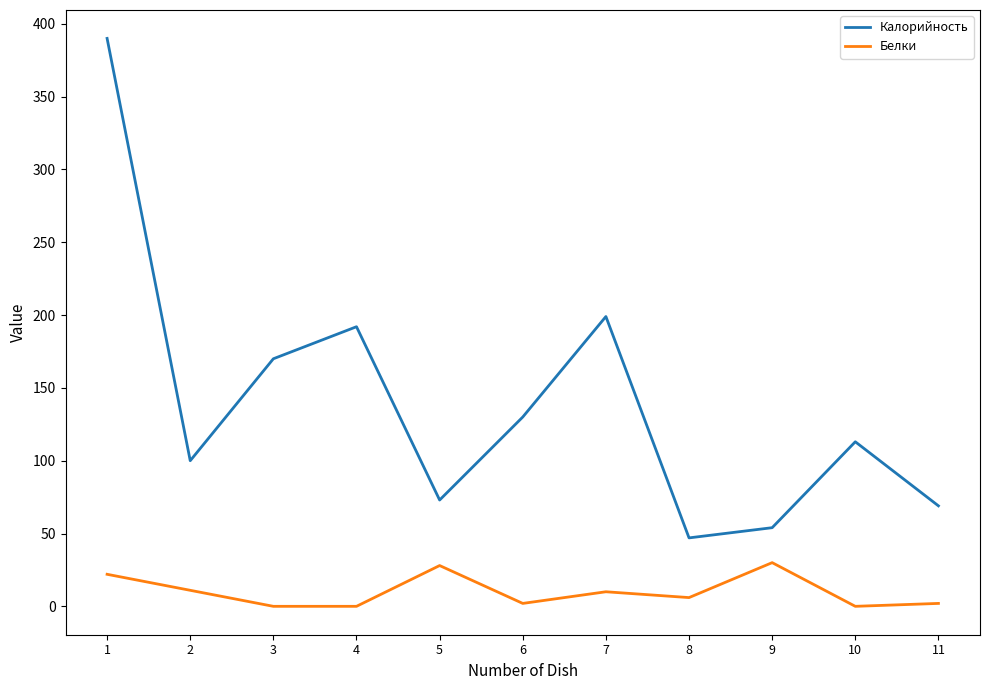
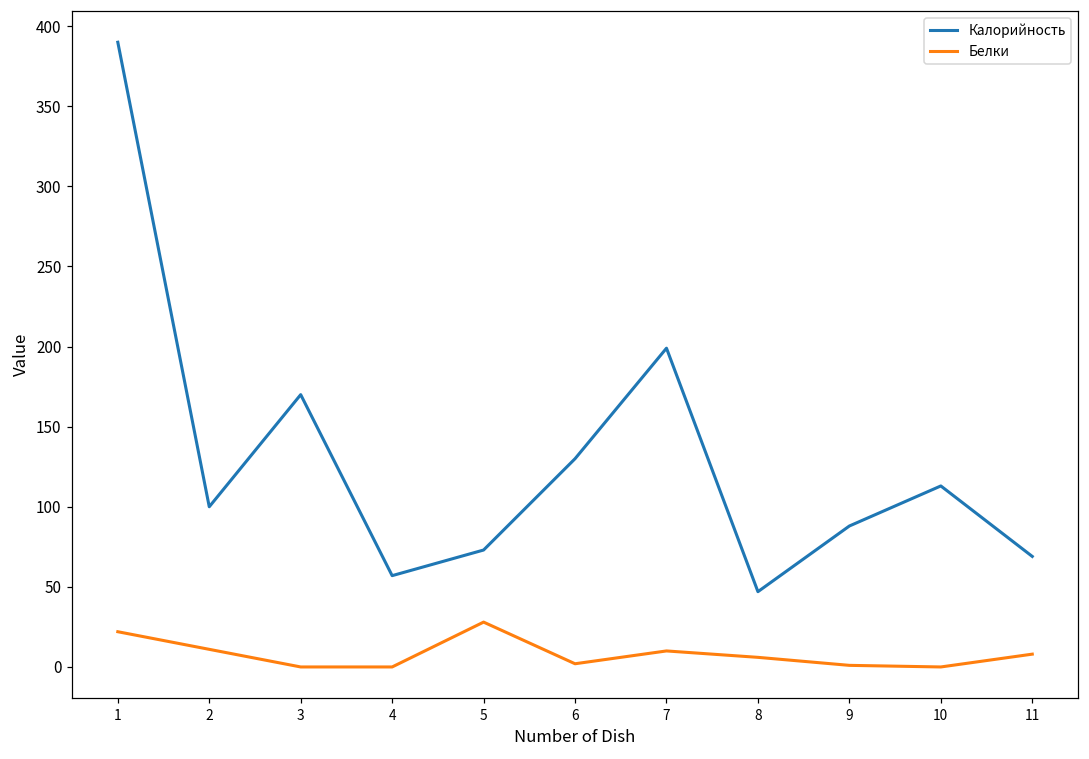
Калорийность, 4: 192 -> 57
Калорийность, 9: 54 -> 88
Белки, 9: 30 -> 1
Белки, 11: 2 -> 8
